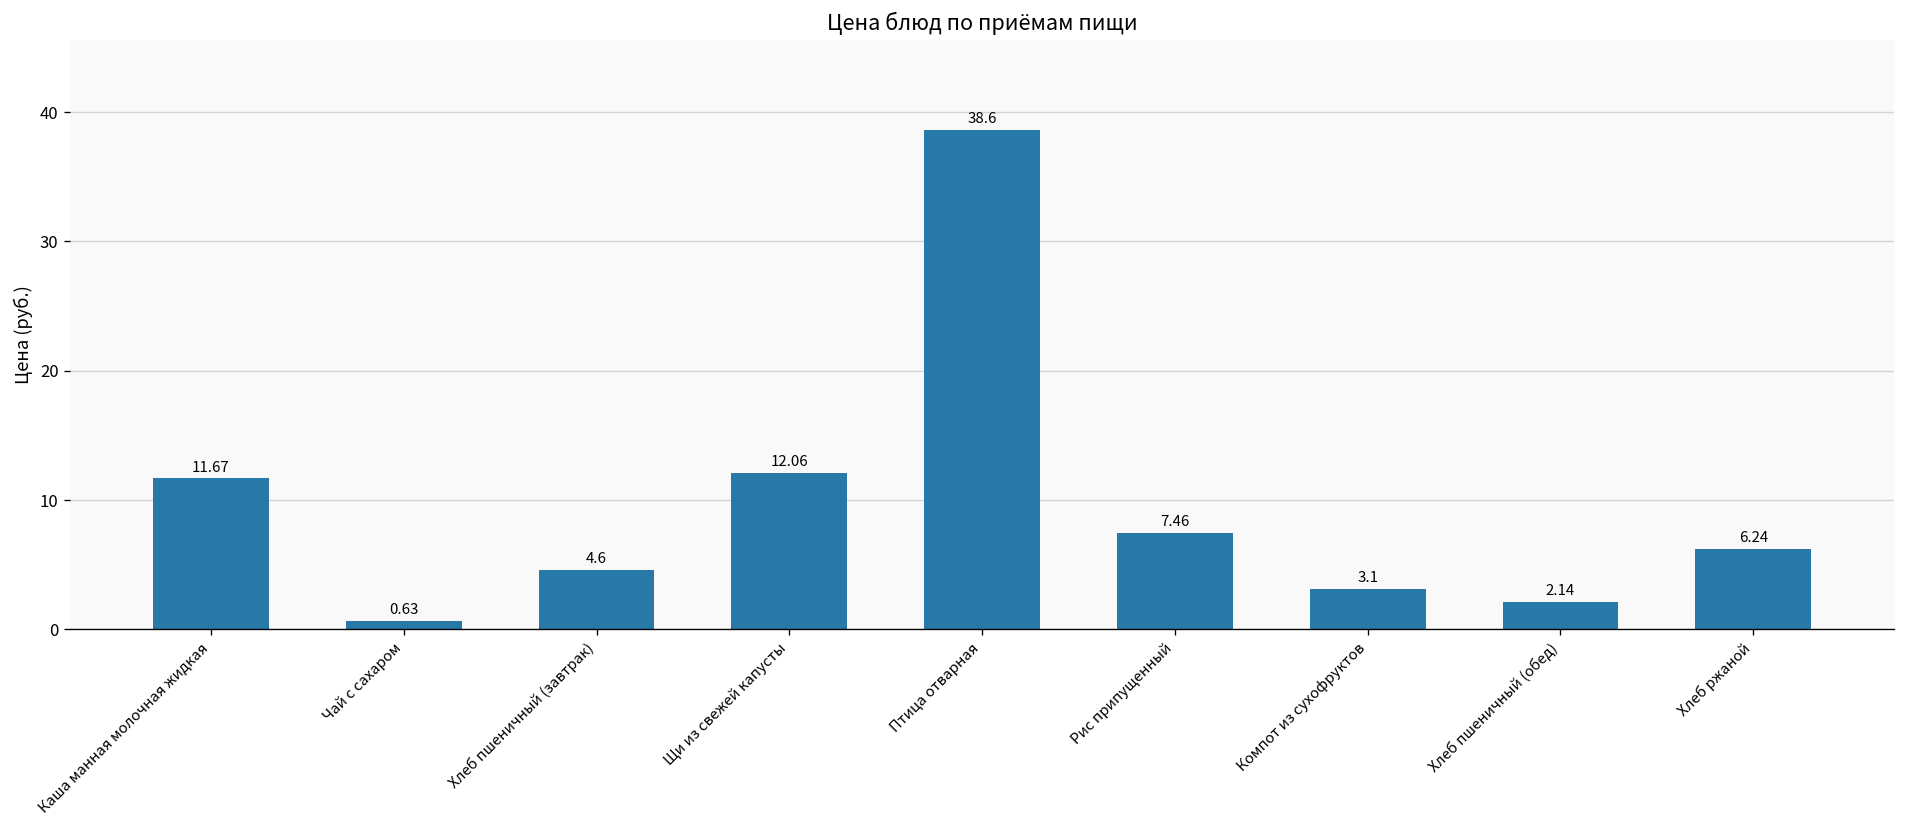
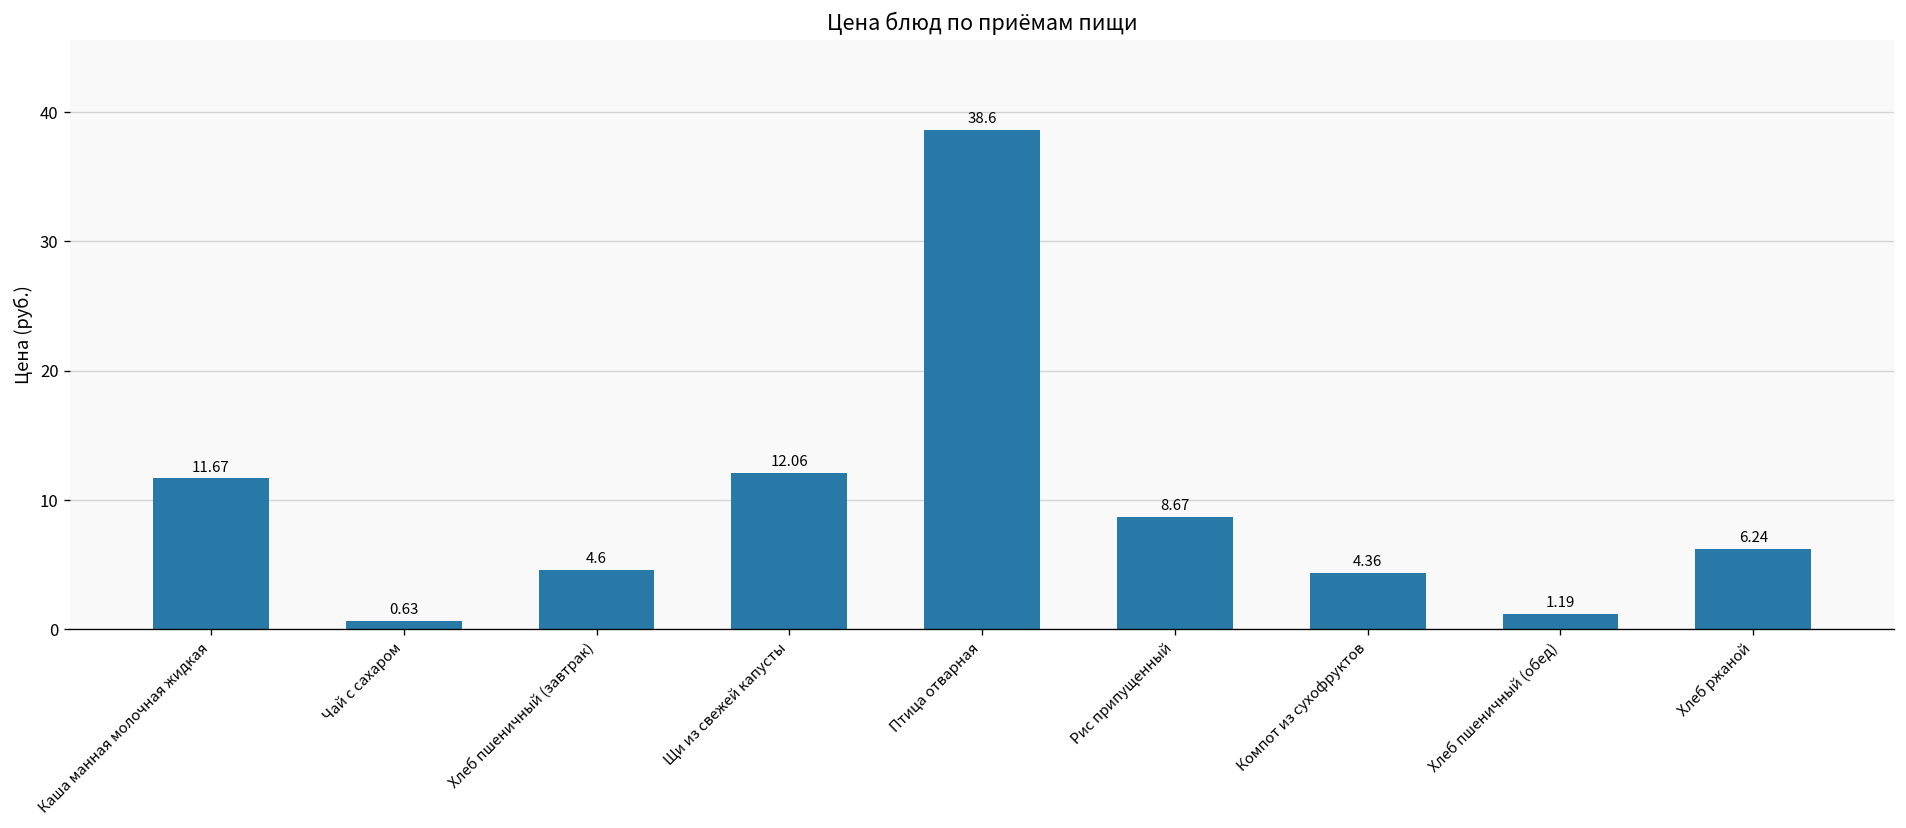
Рис припущенный: 7.46 -> 8.67
Компот из сухофруктов: 3.1 -> 4.36
Хлеб пшеничный (обед): 2.14 -> 1.19
